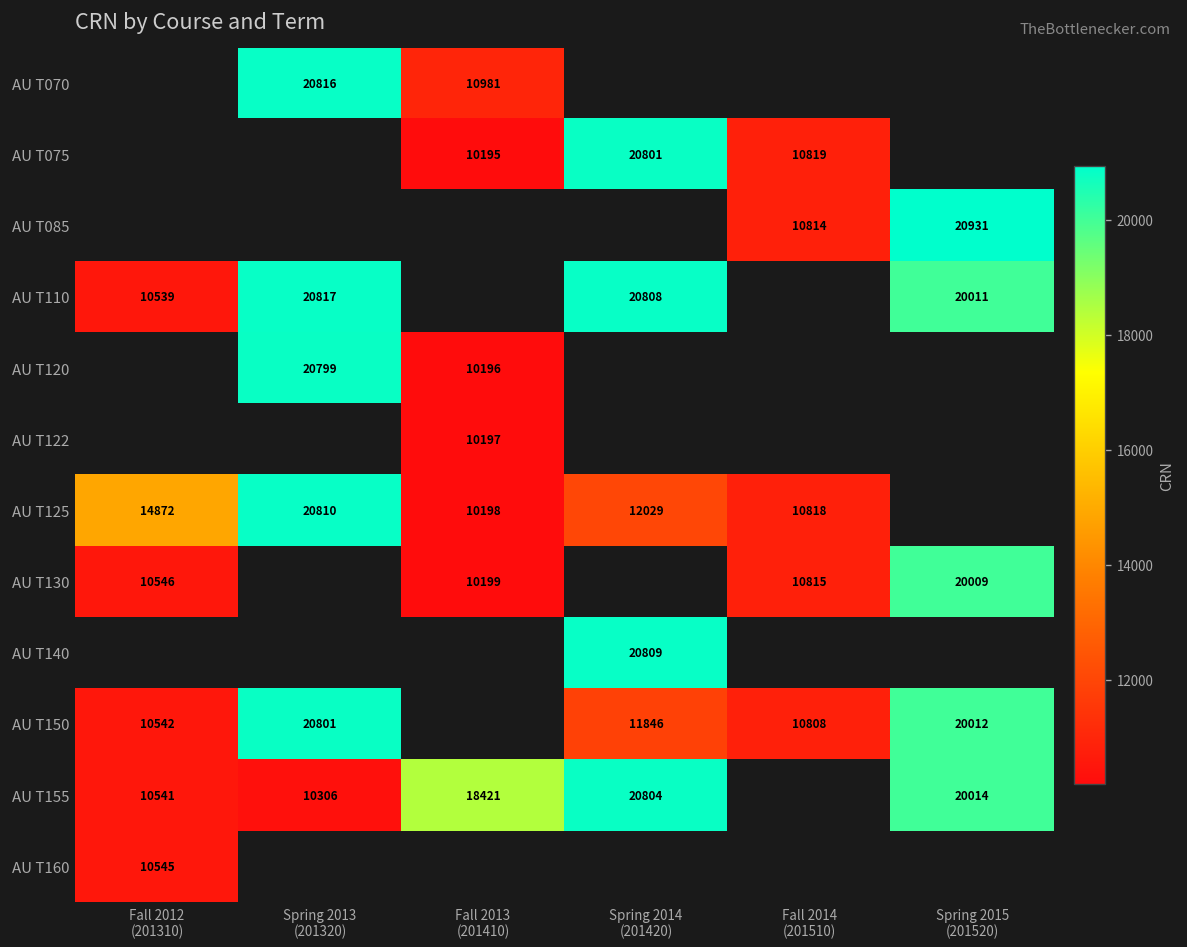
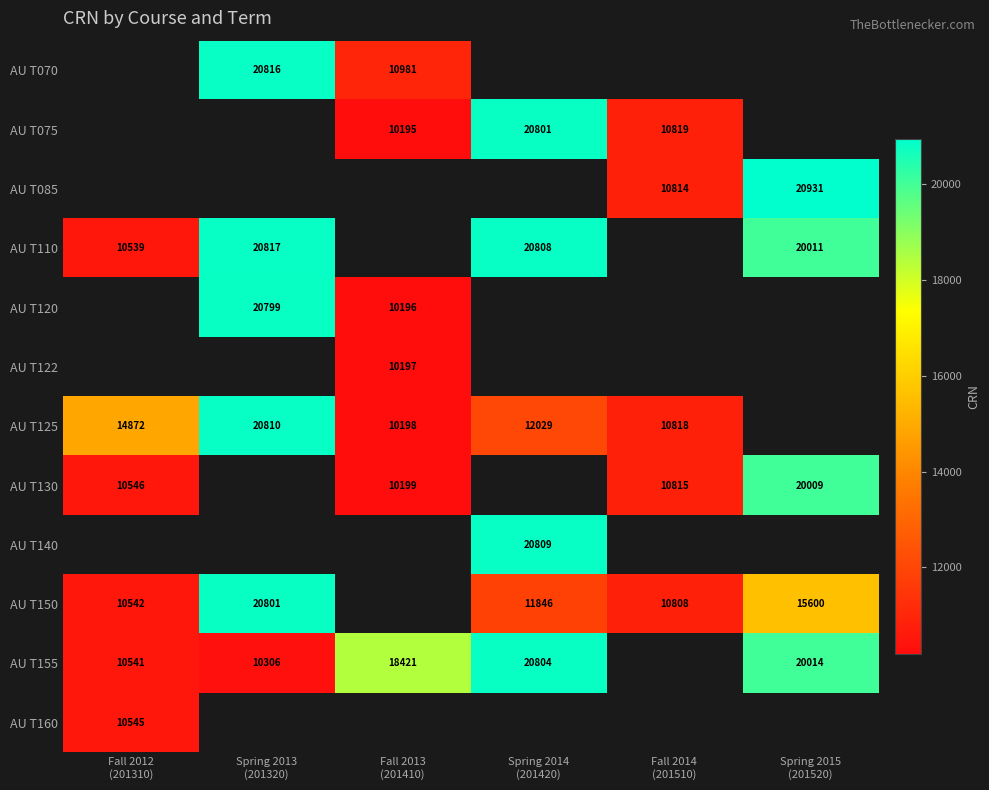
AU T150, Spring 2015 (201520): 20012 -> 15600
